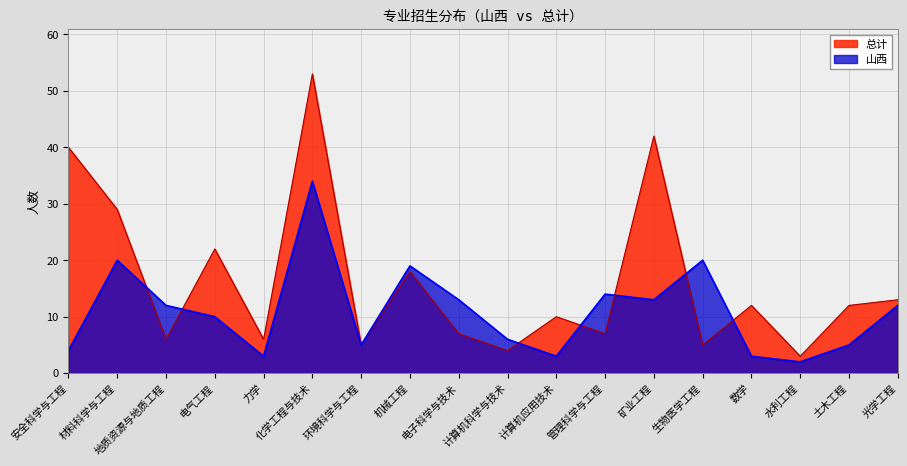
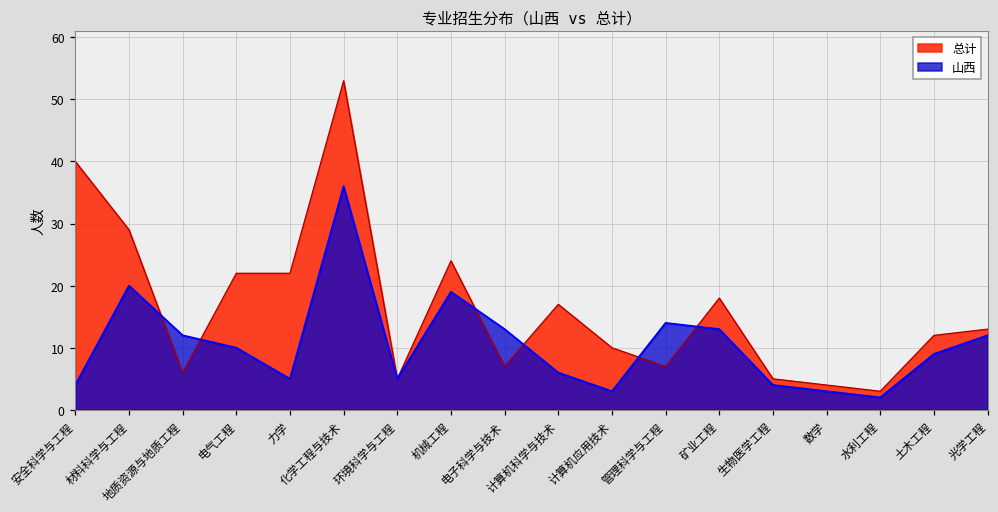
总计, 力学: 6 -> 22
山西, 力学: 3 -> 5
山西, 化学工程与技术: 34 -> 36
总计, 机械工程: 18 -> 24
总计, 计算机科学与技术: 4 -> 17
总计, 矿业工程: 42 -> 18
山西, 生物医学工程: 20 -> 4
总计, 数学: 12 -> 4
山西, 土木工程: 5 -> 9
